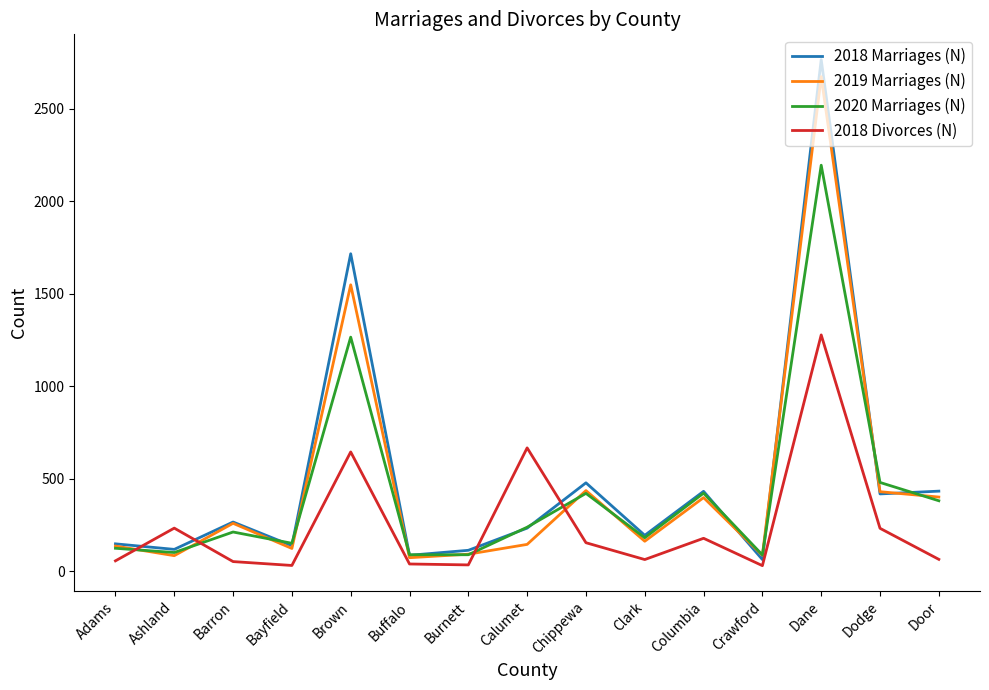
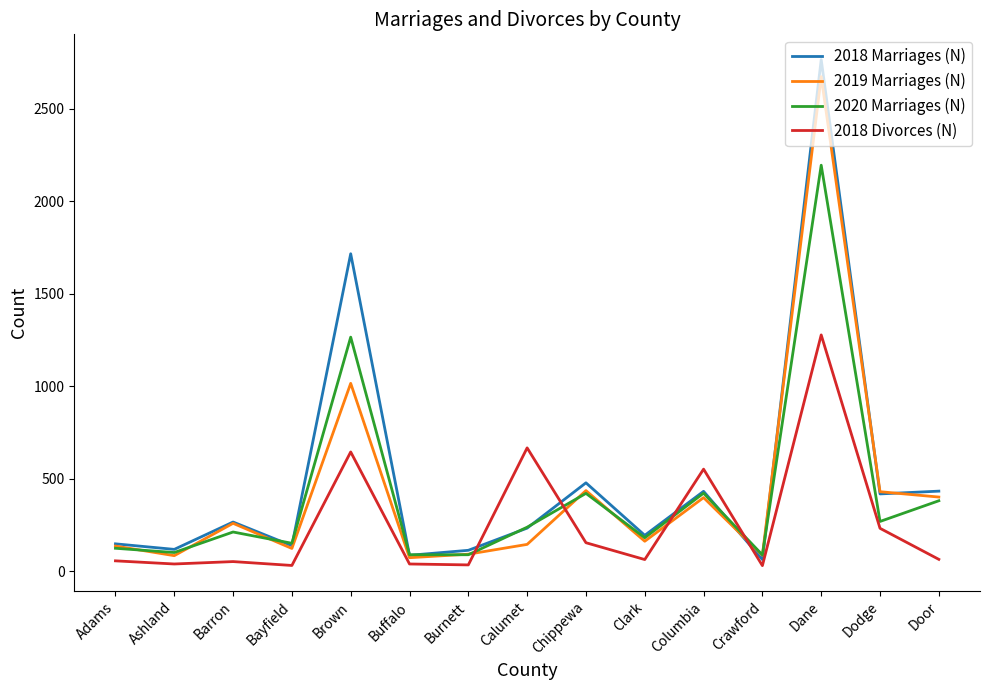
2018 Divorces (N), Ashland: 230 -> 40
2019 Marriages (N), Brown: 1550 -> 1020
2018 Divorces (N), Columbia: 180 -> 550
2020 Marriages (N), Dodge: 480 -> 270
